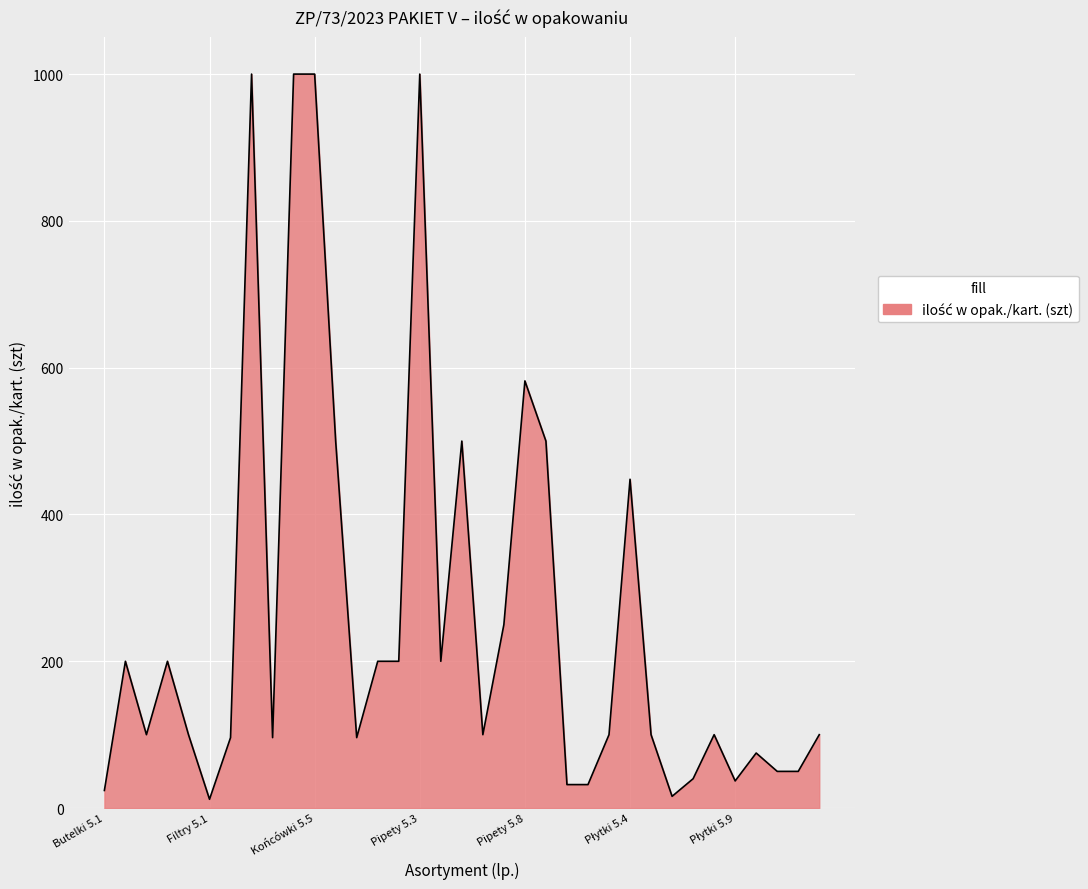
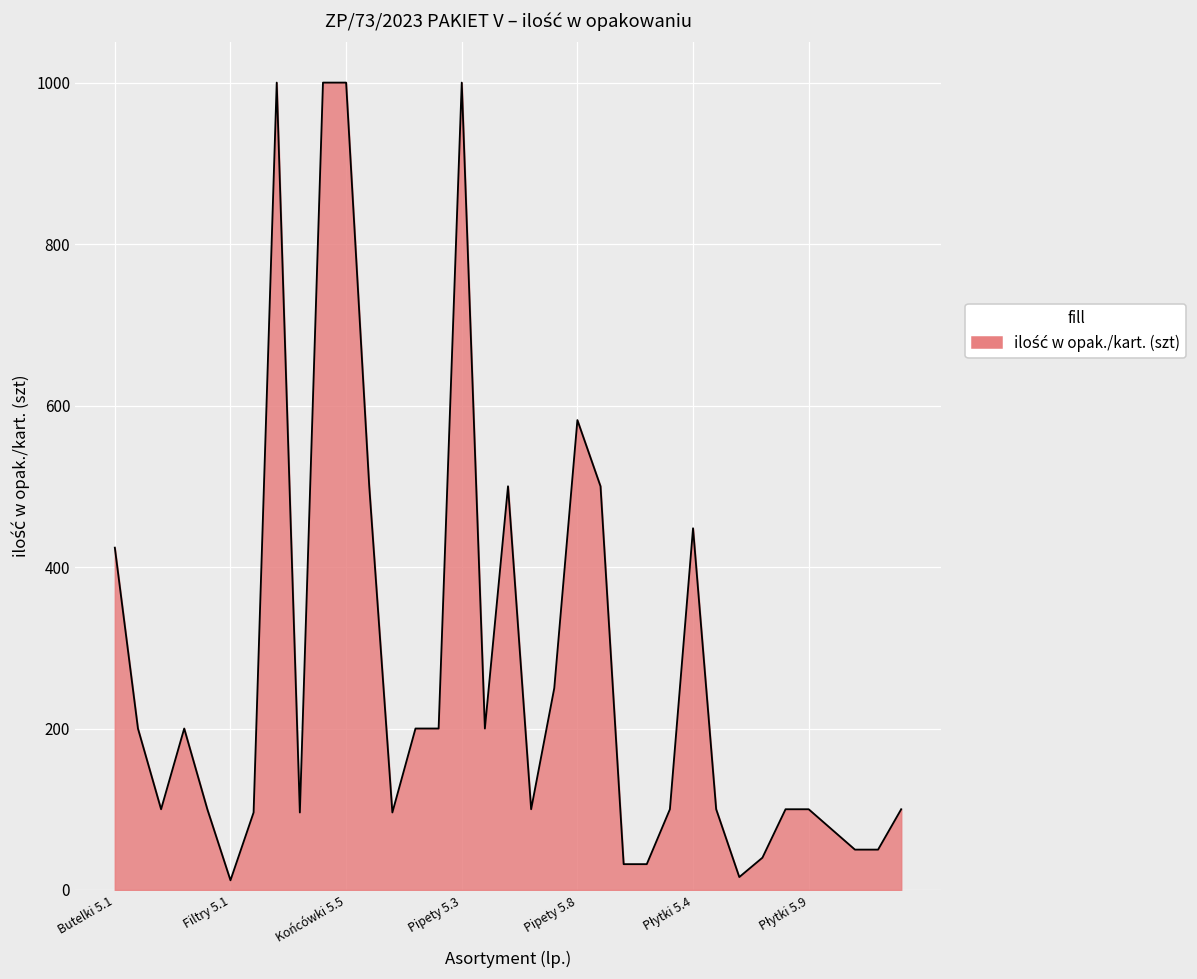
Butelki 5.1: 20 -> 420
Płytki 5.9: 40 -> 100
